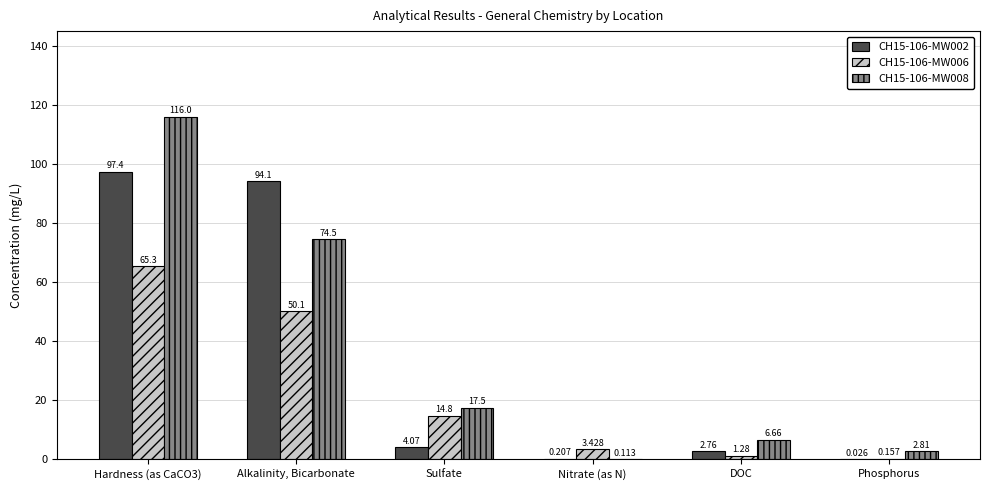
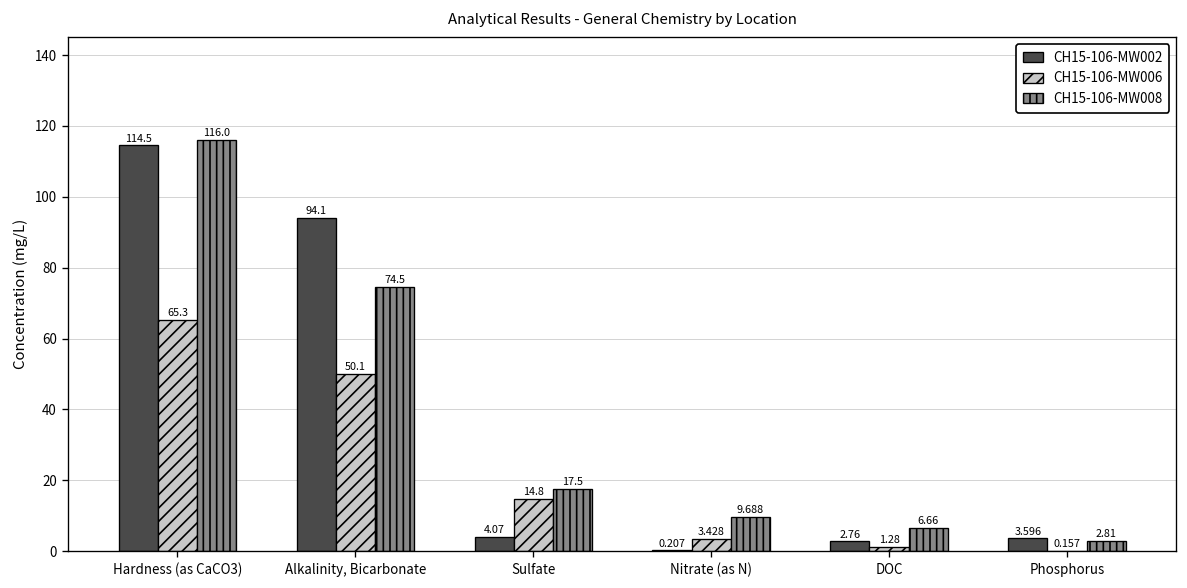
CH15-106-MW002, Hardness (as CaCO3): 97.4 -> 114.5
CH15-106-MW008, Nitrate (as N): 0.113 -> 9.688
CH15-106-MW002, Phosphorus: 0.026 -> 3.596
